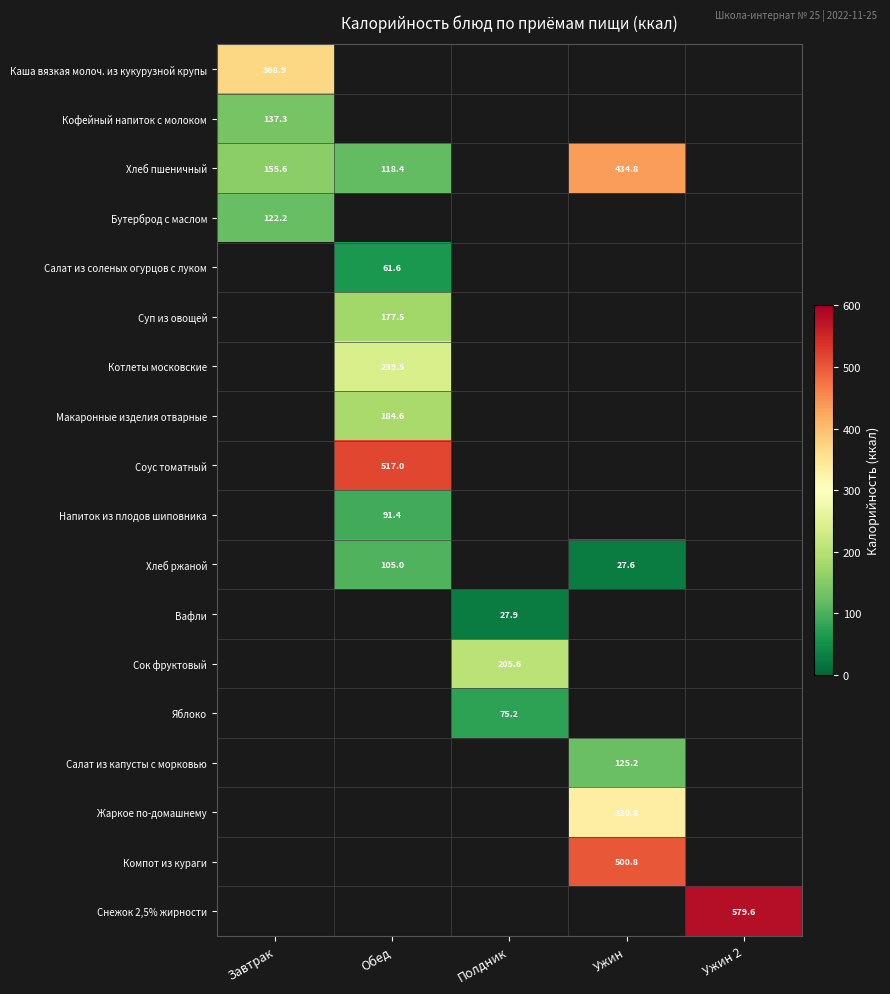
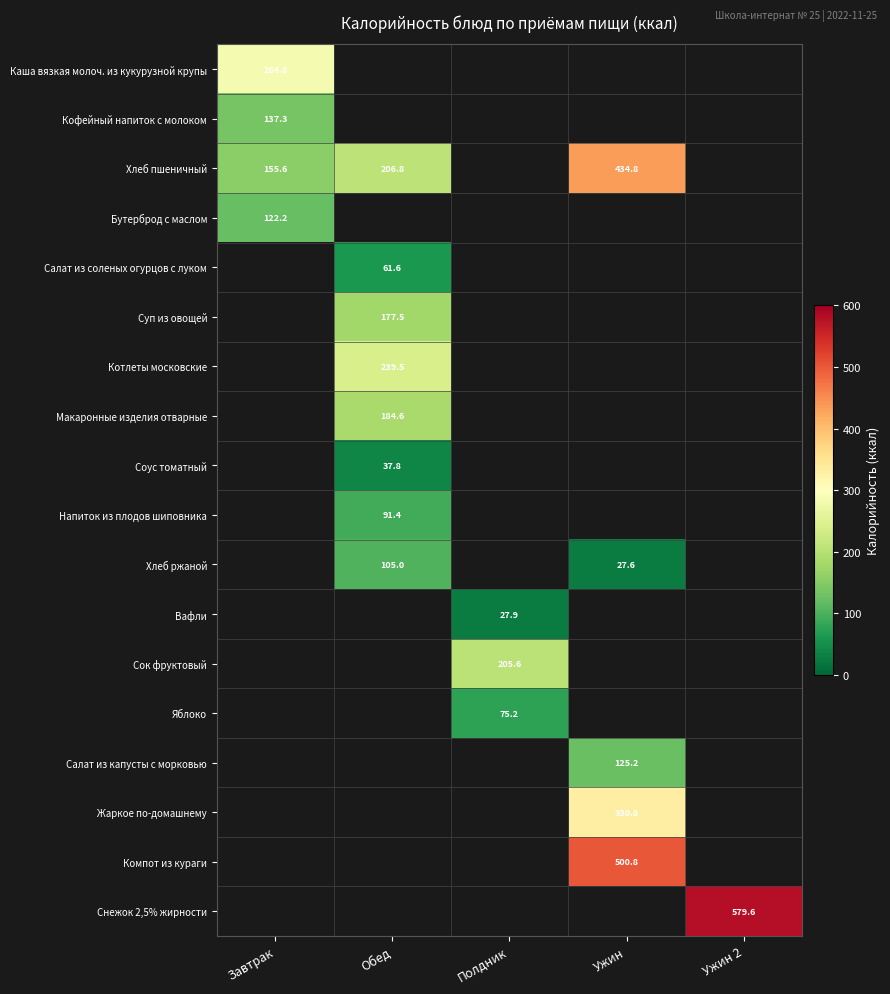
Каша вязкая молоч. из кукурузной крупы, Завтрак: 368.9 -> 284.8
Хлеб пшеничный, Обед: 118.4 -> 206.8
Соус томатный, Обед: 517.0 -> 37.8
